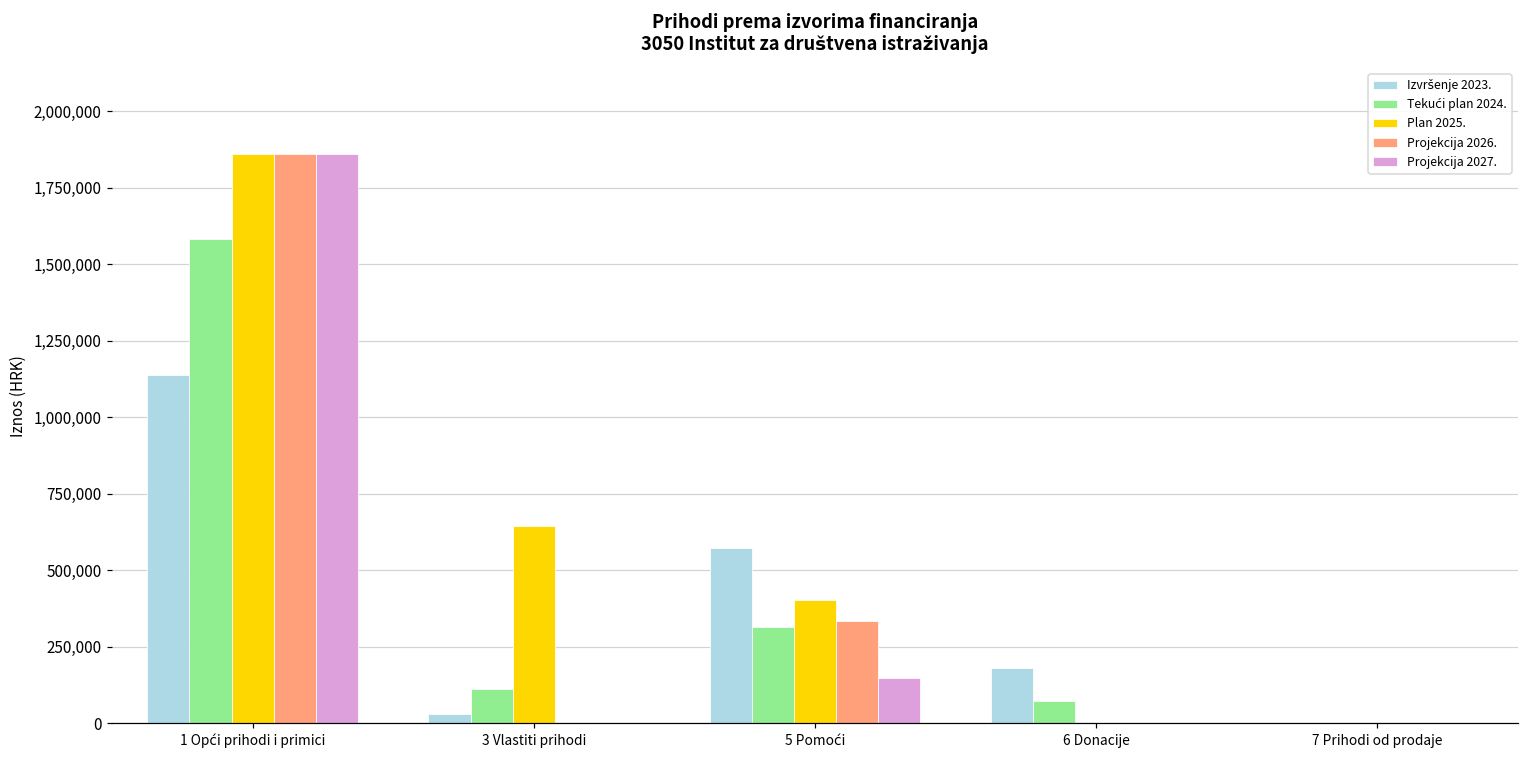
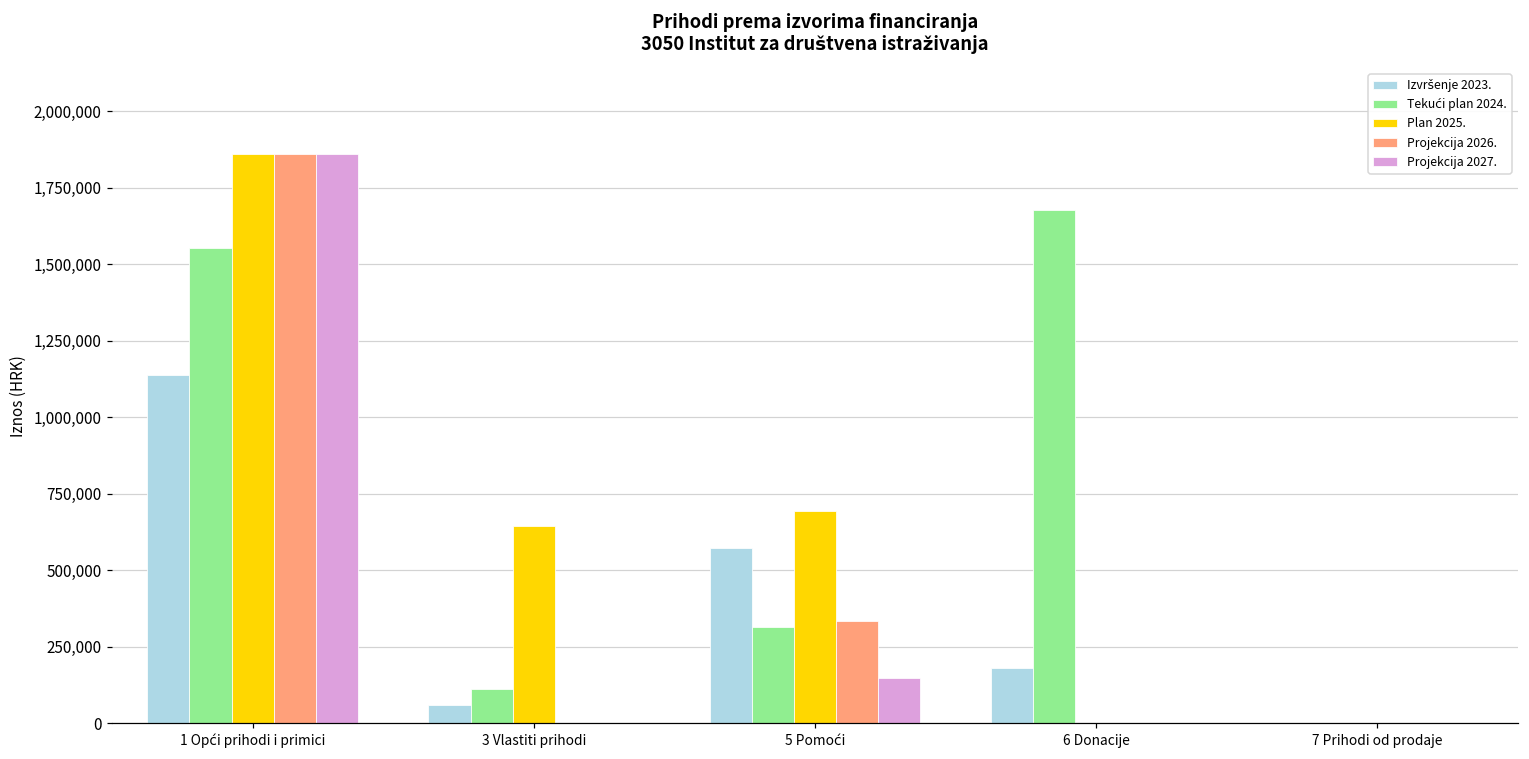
Tekući plan 2024., 1 Opći prihodi i primici: 1,580,000 -> 1,550,000
Izvršenje 2023., 3 Vlastiti prihodi: 30,000 -> 60,000
Plan 2025., 5 Pomoći: 400,000 -> 690,000
Tekući plan 2024., 6 Donacije: 70,000 -> 1,680,000
